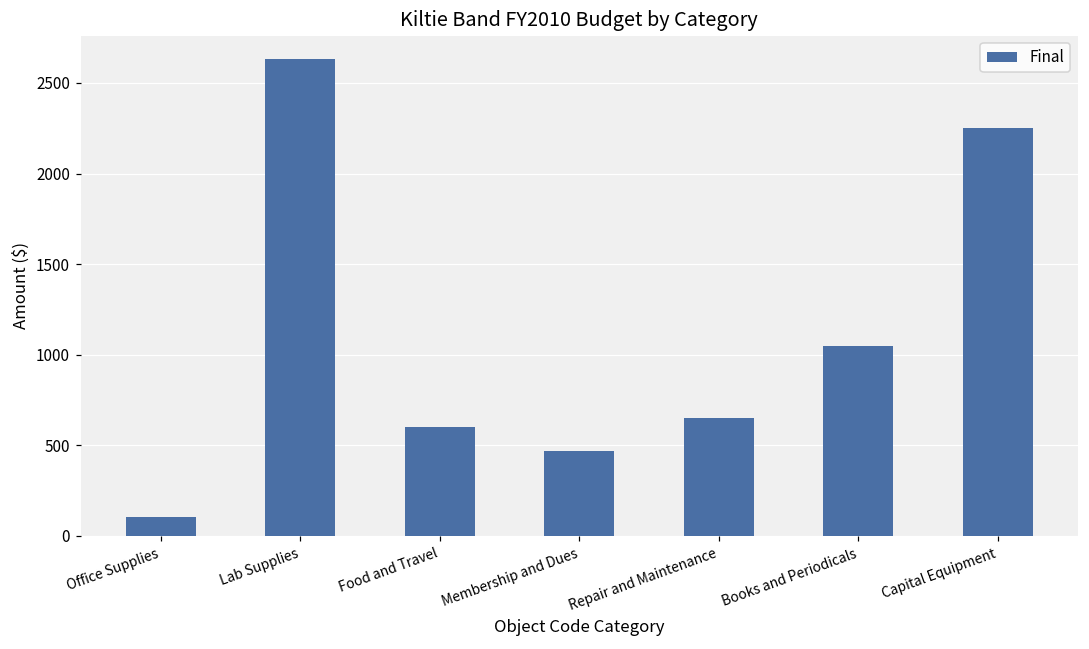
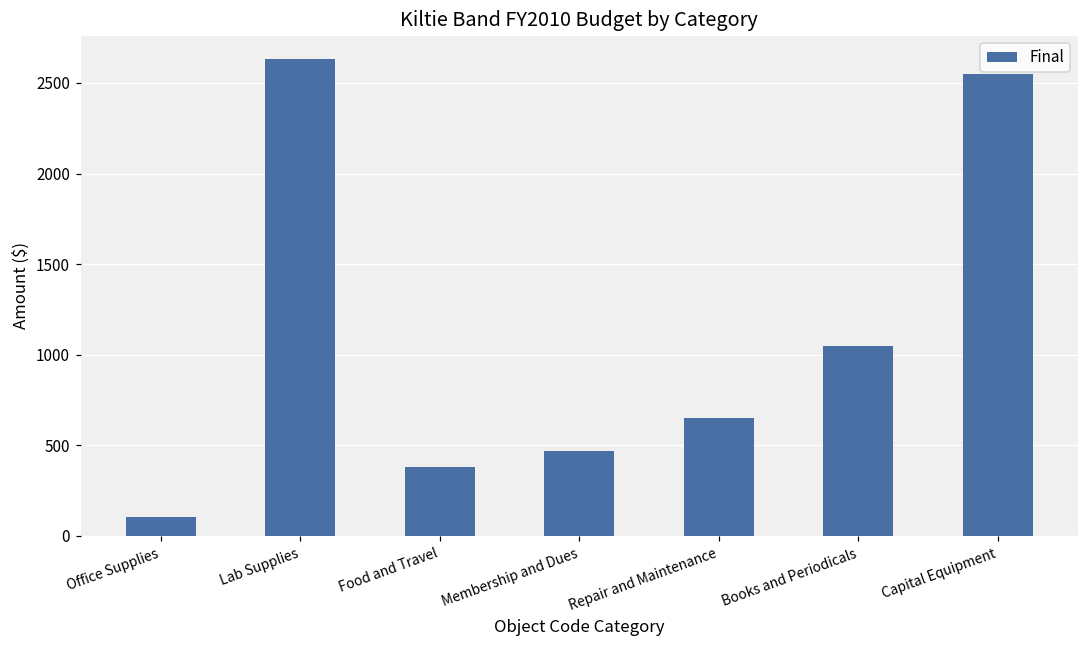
Food and Travel: 600 -> 380
Capital Equipment: 2250 -> 2550
